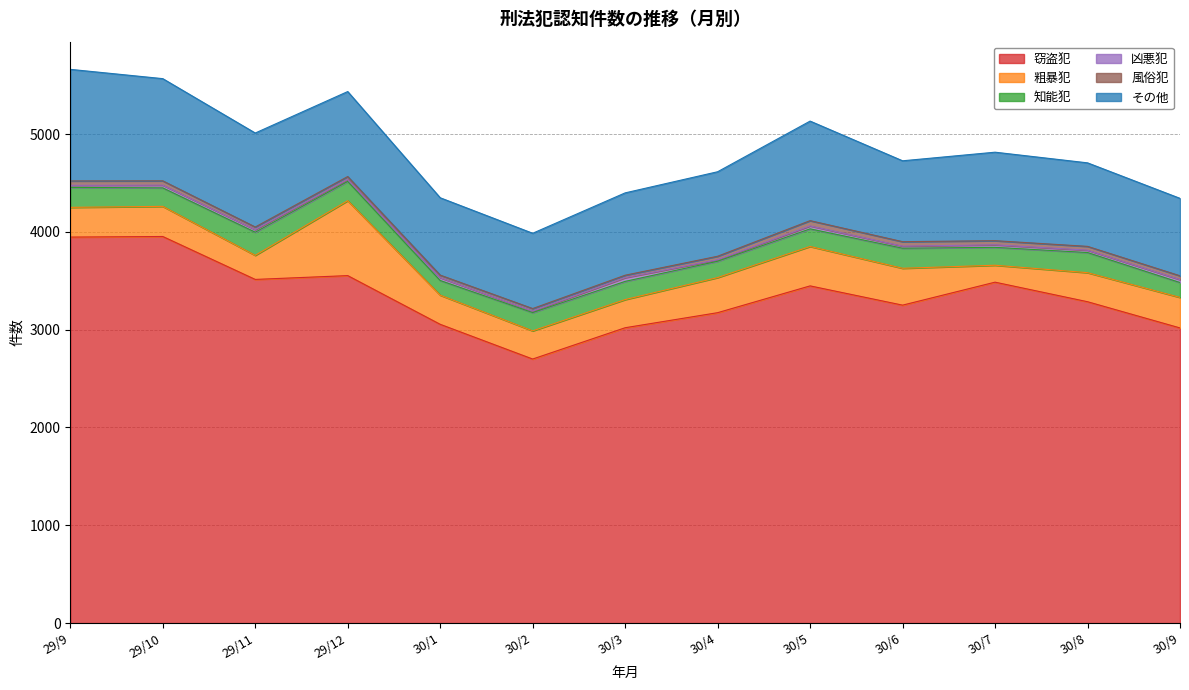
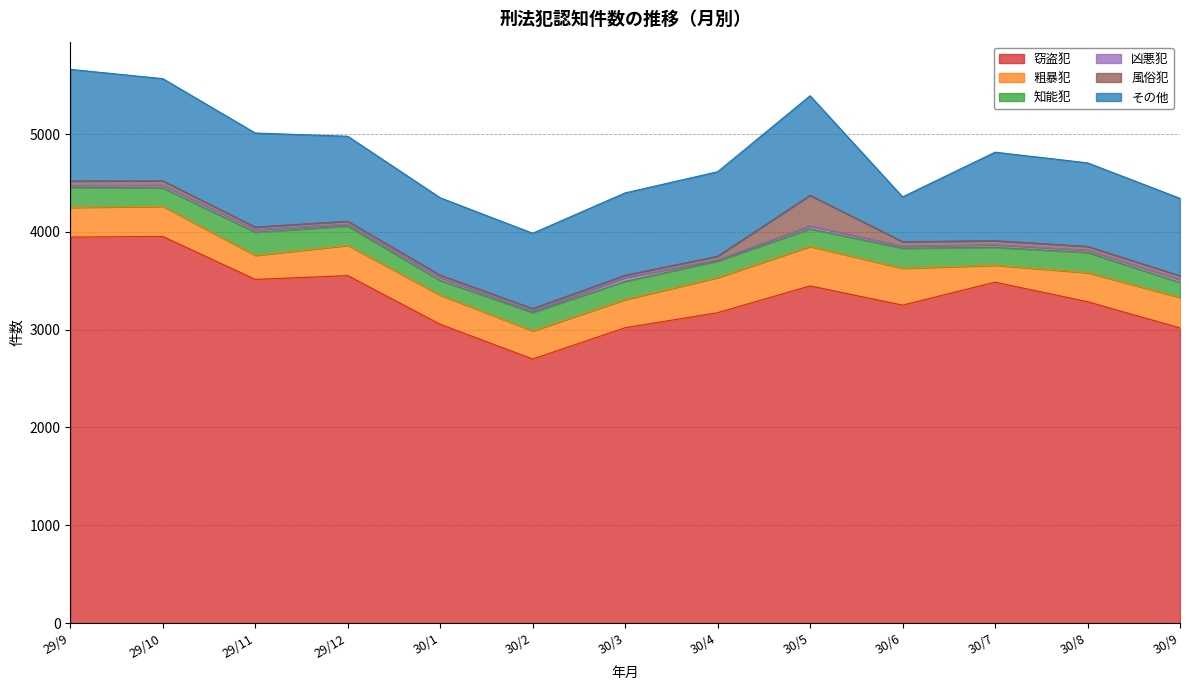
粗暴犯, 29/12: 800 -> 300
風俗犯, 30/5: 100 -> 300
その他, 30/6: 800 -> 500
